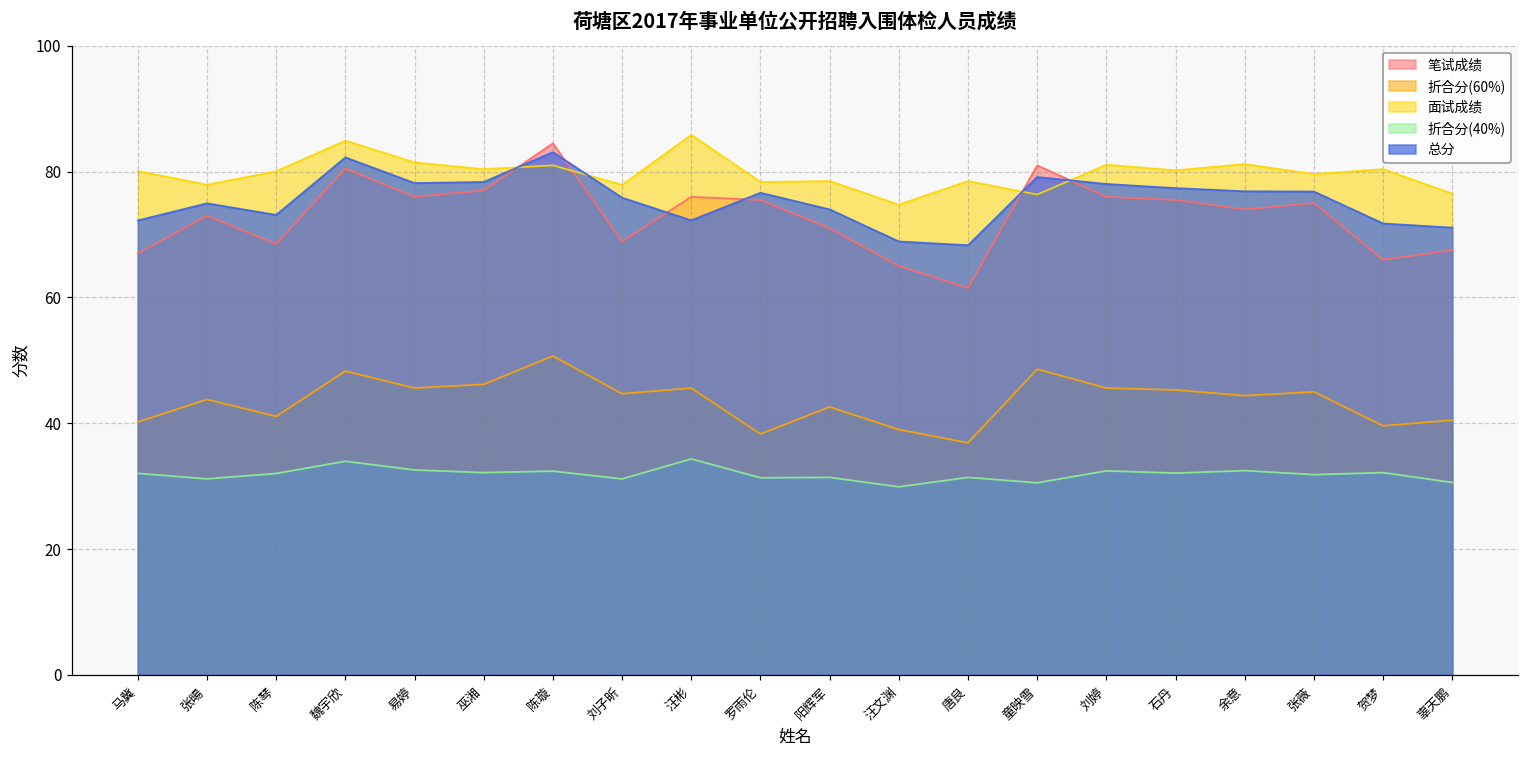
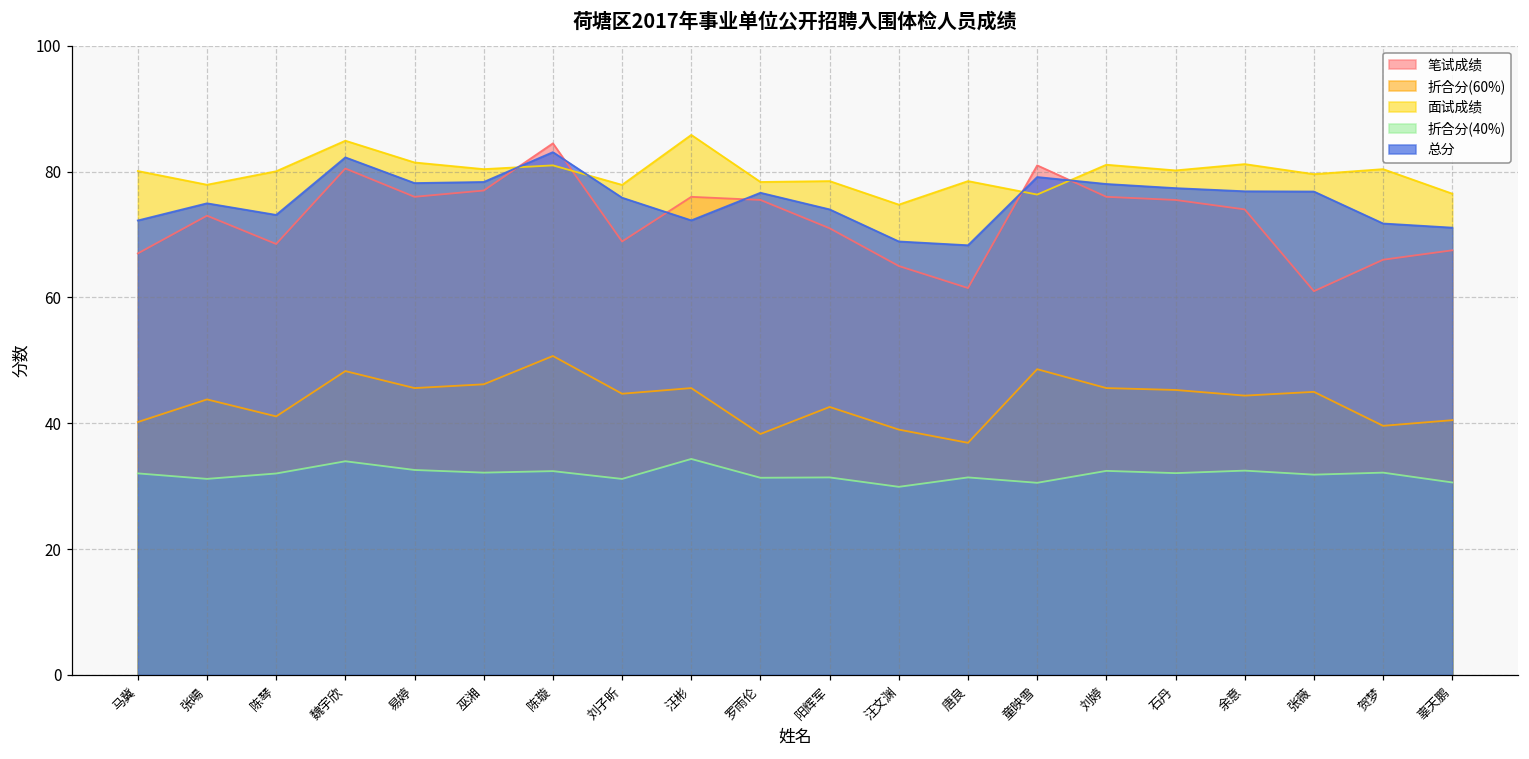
笔试成绩, 张薇: 75 -> 61
